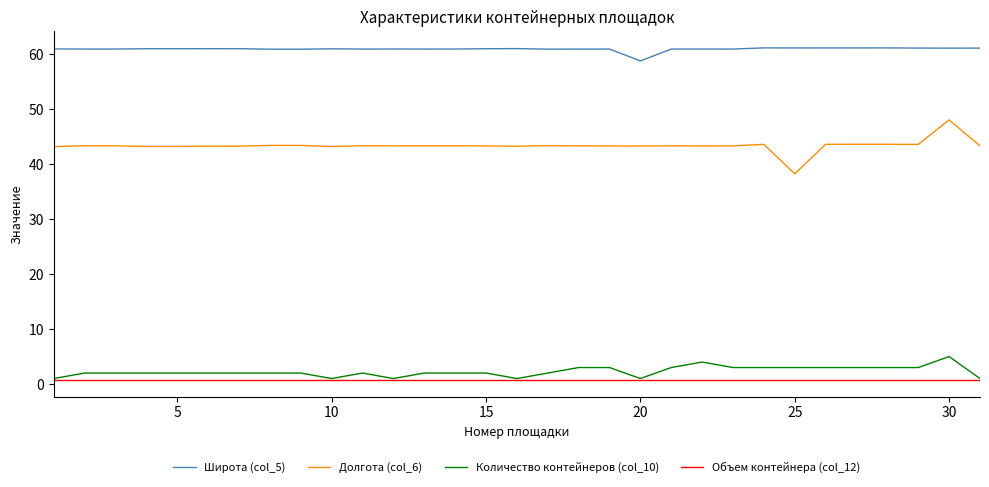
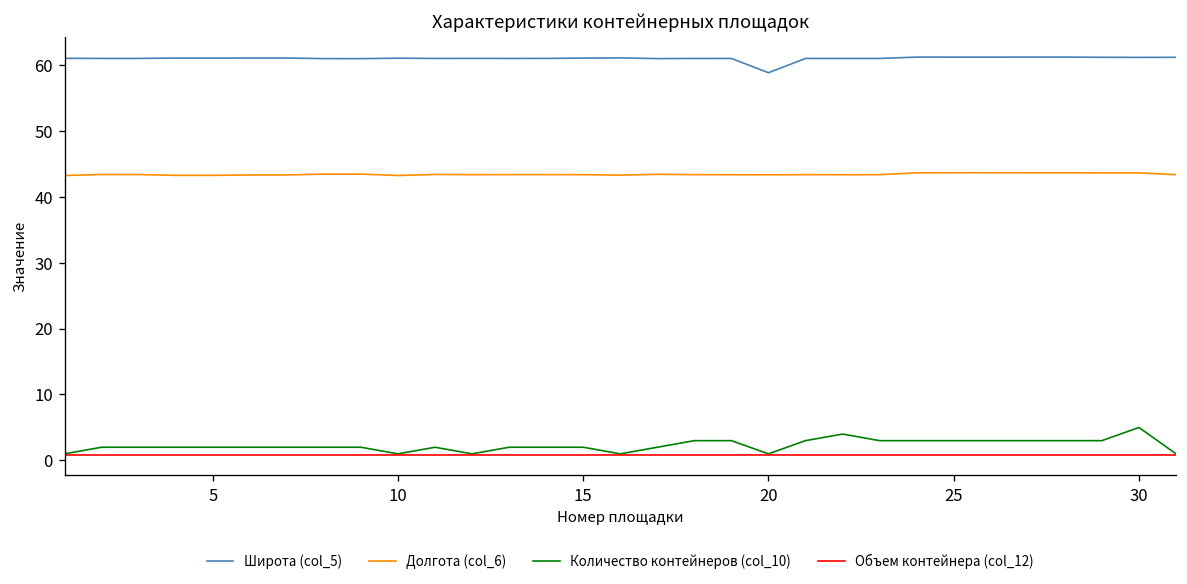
Долгота (col_6), 25: 38 -> 44
Долгота (col_6), 30: 48 -> 44
